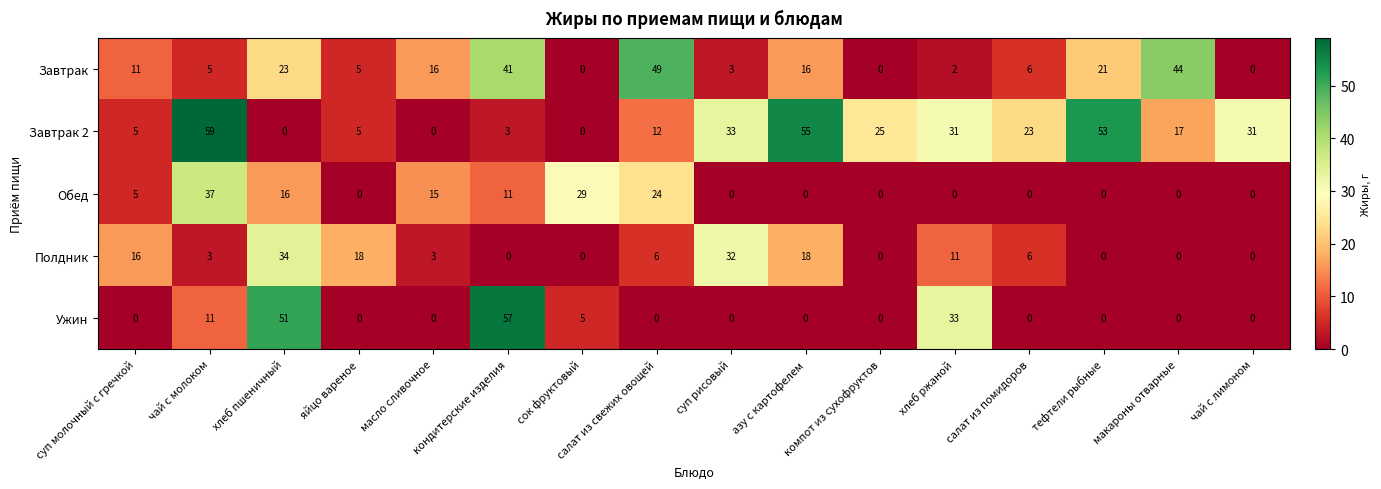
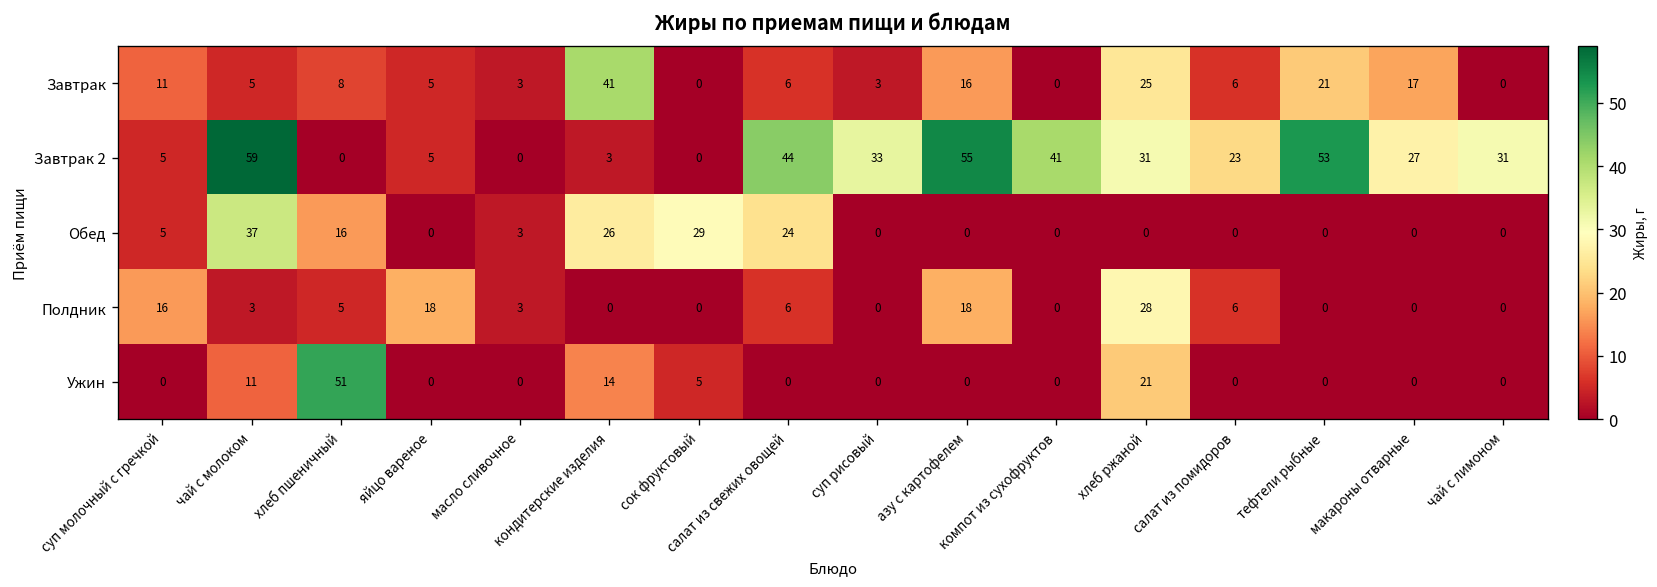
Завтрак, хлеб пшеничный: 23 -> 8
Завтрак, масло сливочное: 16 -> 3
Завтрак, салат из свежих овощей: 49 -> 6
Завтрак, хлеб ржаной: 2 -> 25
Завтрак, макароны отварные: 44 -> 17
Завтрак 2, салат из свежих овощей: 12 -> 44
Завтрак 2, компот из сухофруктов: 25 -> 41
Завтрак 2, макароны отварные: 17 -> 27
Обед, масло сливочное: 15 -> 3
Обед, кондитерские изделия: 11 -> 26
Полдник, хлеб пшеничный: 34 -> 5
Полдник, суп рисовый: 32 -> 0
Полдник, хлеб ржаной: 11 -> 28
Ужин, кондитерские изделия: 57 -> 14
Ужин, хлеб ржаной: 33 -> 21
